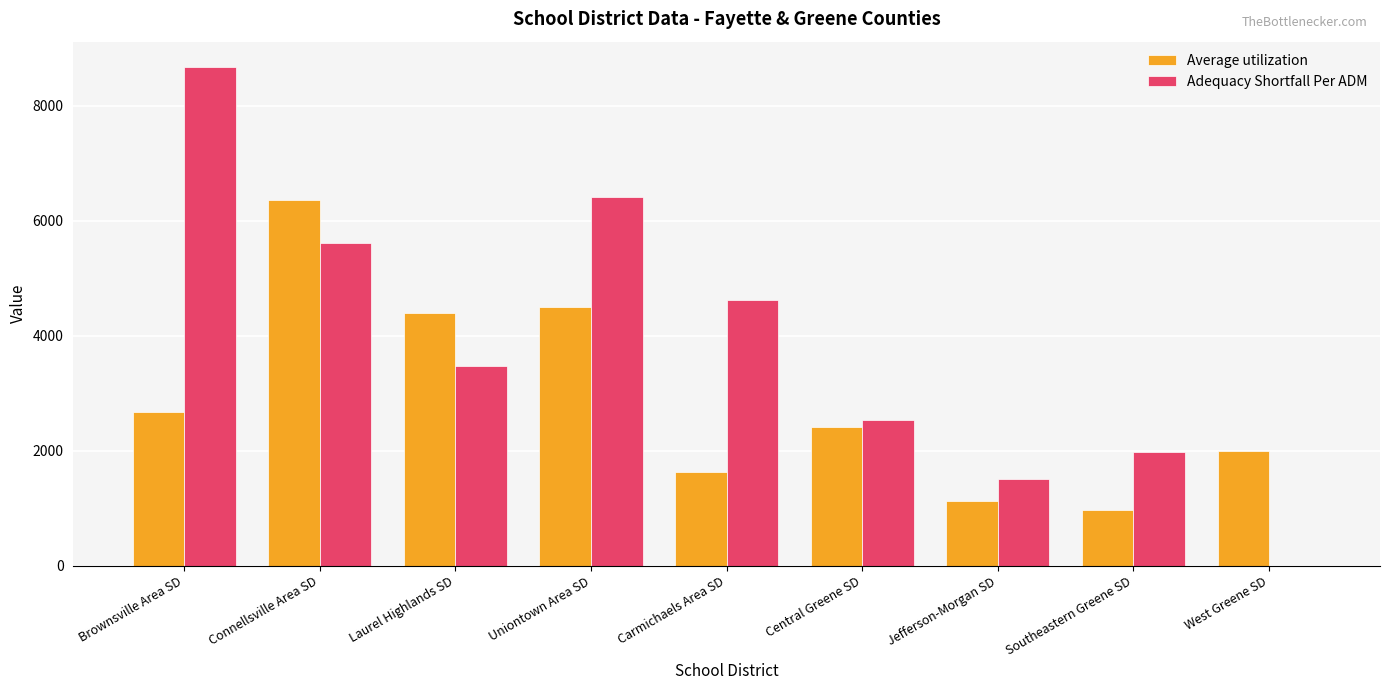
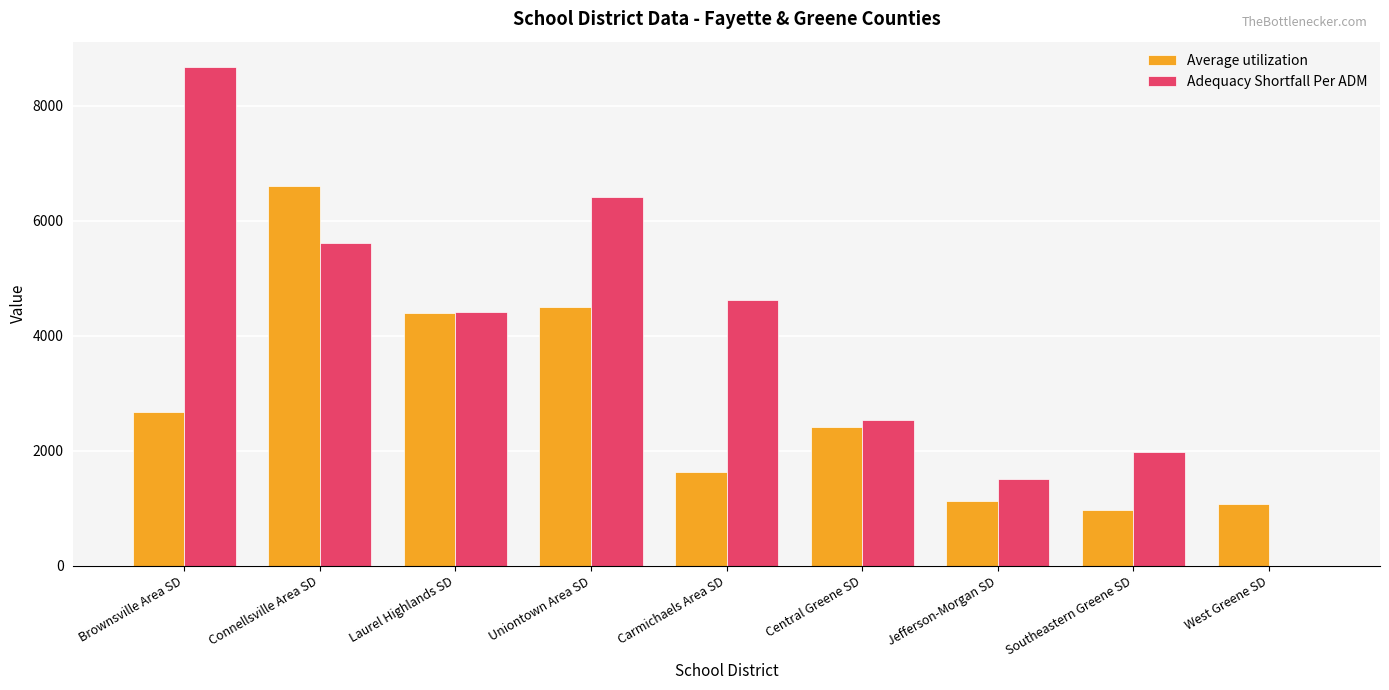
Average utilization, Connellsville Area SD: 6400 -> 6600
Adequacy Shortfall Per ADM, Laurel Highlands SD: 3500 -> 4400
Average utilization, West Greene SD: 2000 -> 1100
